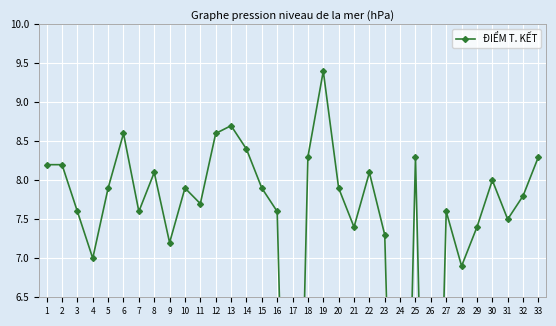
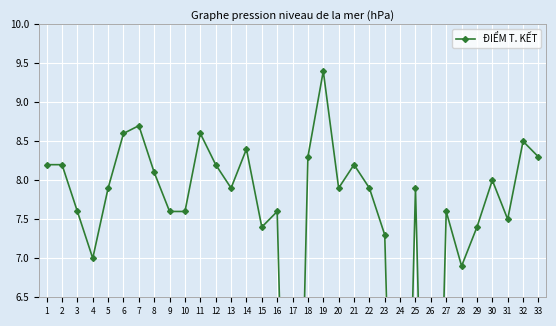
7: 7.6 -> 8.7
9: 7.2 -> 7.6
10: 7.9 -> 7.6
11: 7.7 -> 8.6
12: 8.6 -> 8.2
13: 8.7 -> 7.9
15: 7.9 -> 7.4
21: 7.4 -> 8.2
22: 8.1 -> 7.9
25: 8.3 -> 7.9
32: 7.8 -> 8.5
